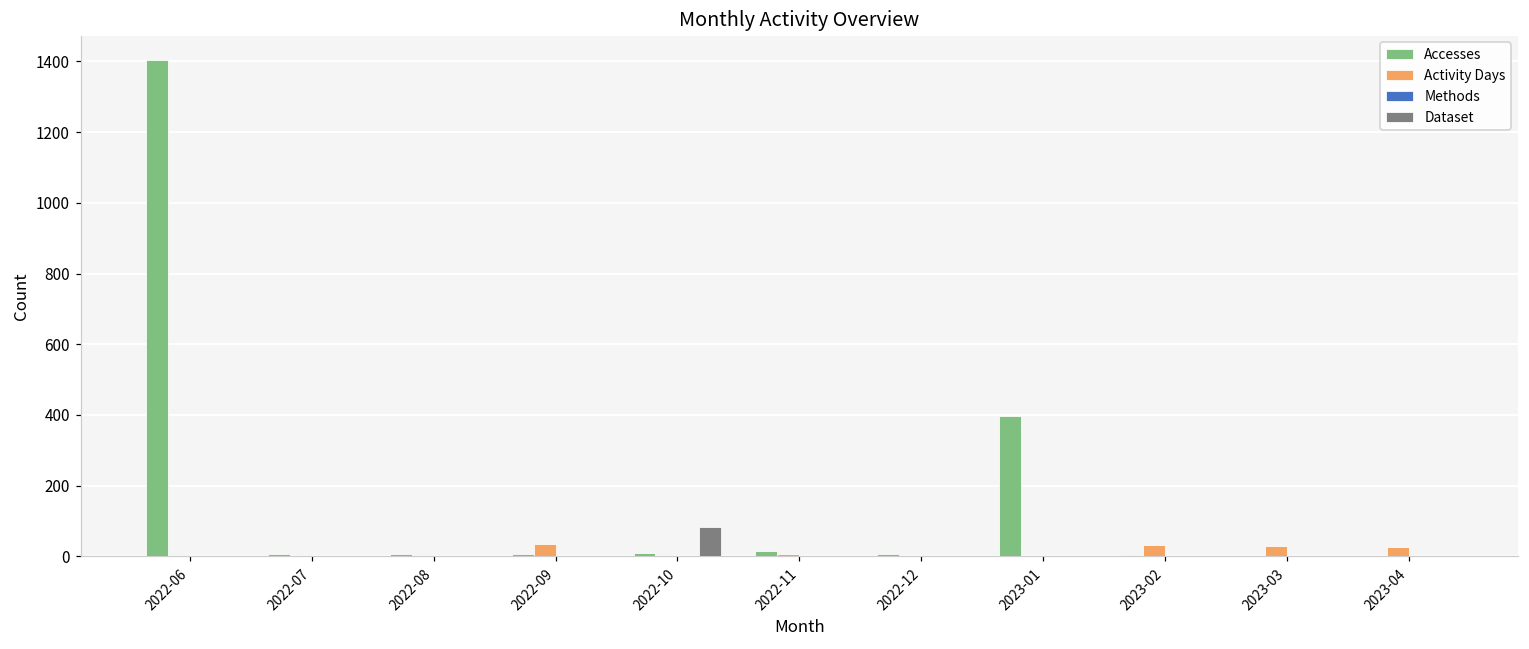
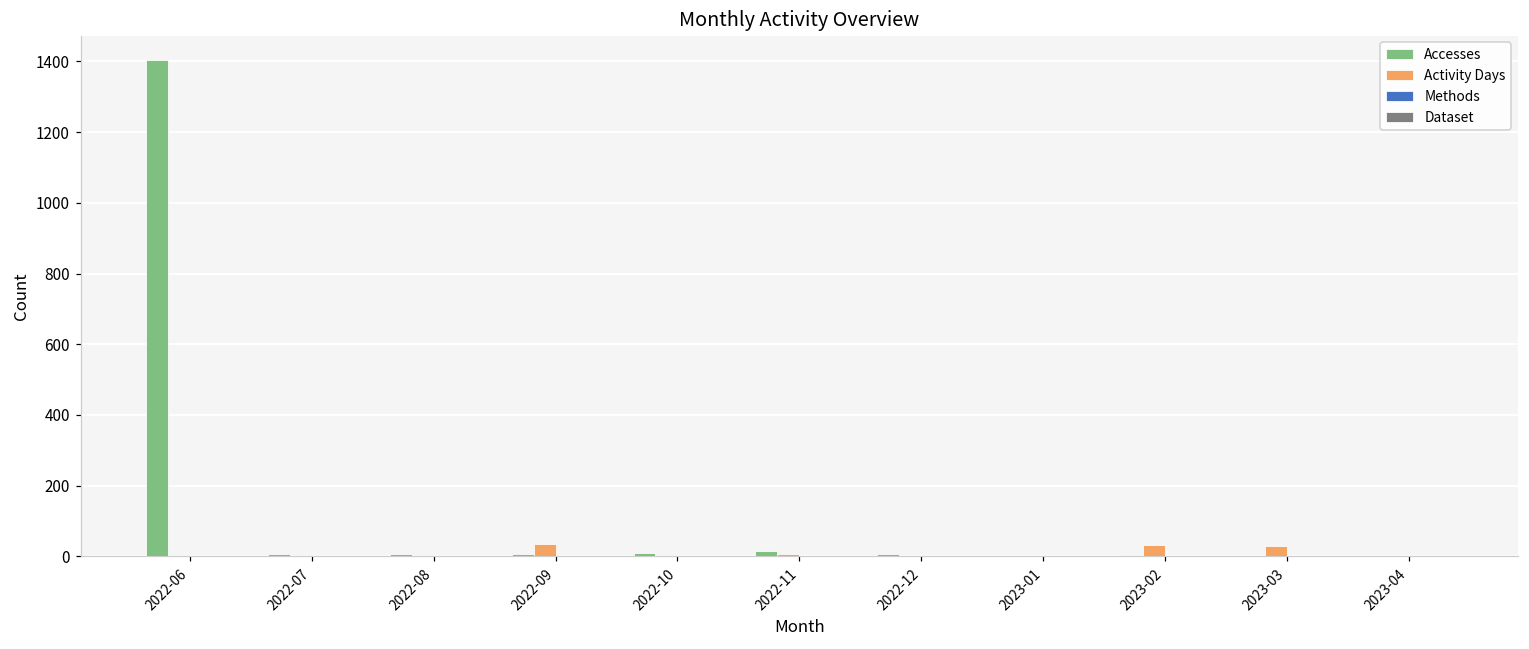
Dataset, 2022-10: 80 -> 0
Accesses, 2023-01: 400 -> 0
Activity Days, 2023-04: 30 -> 0
